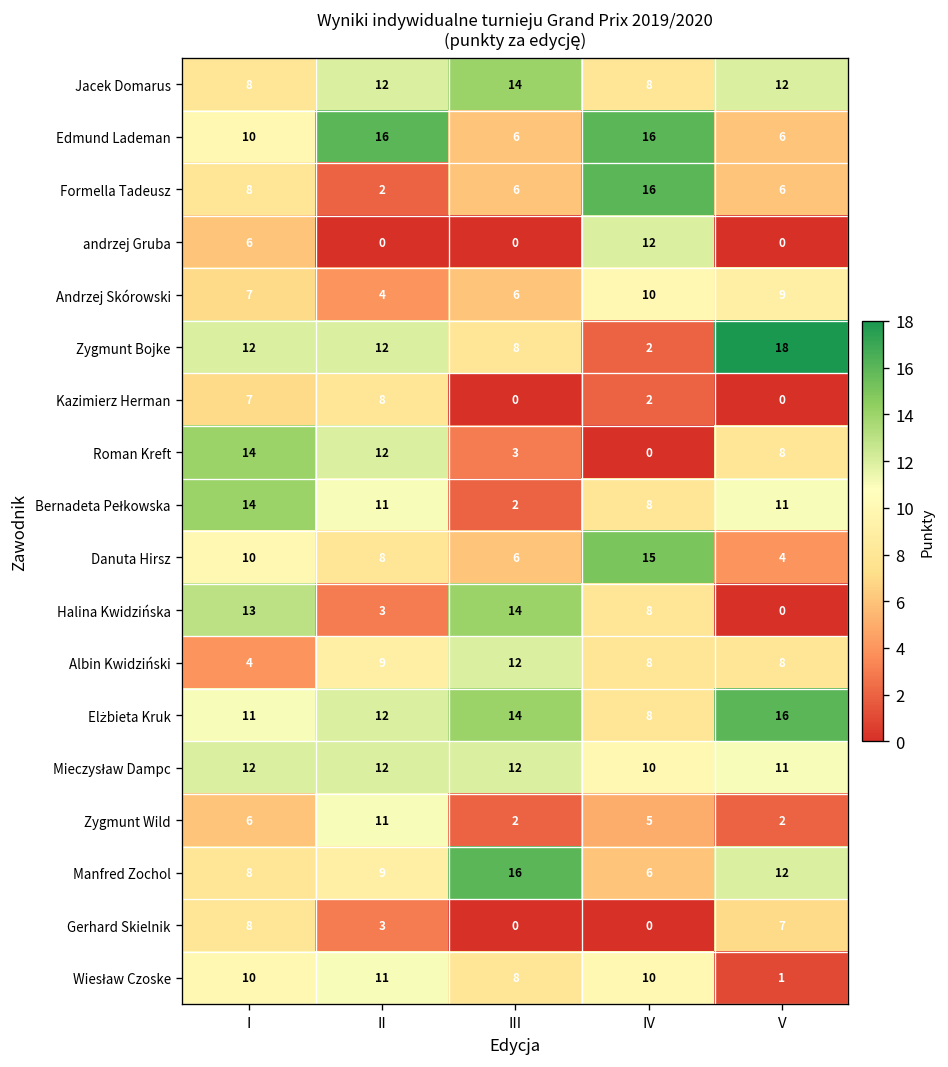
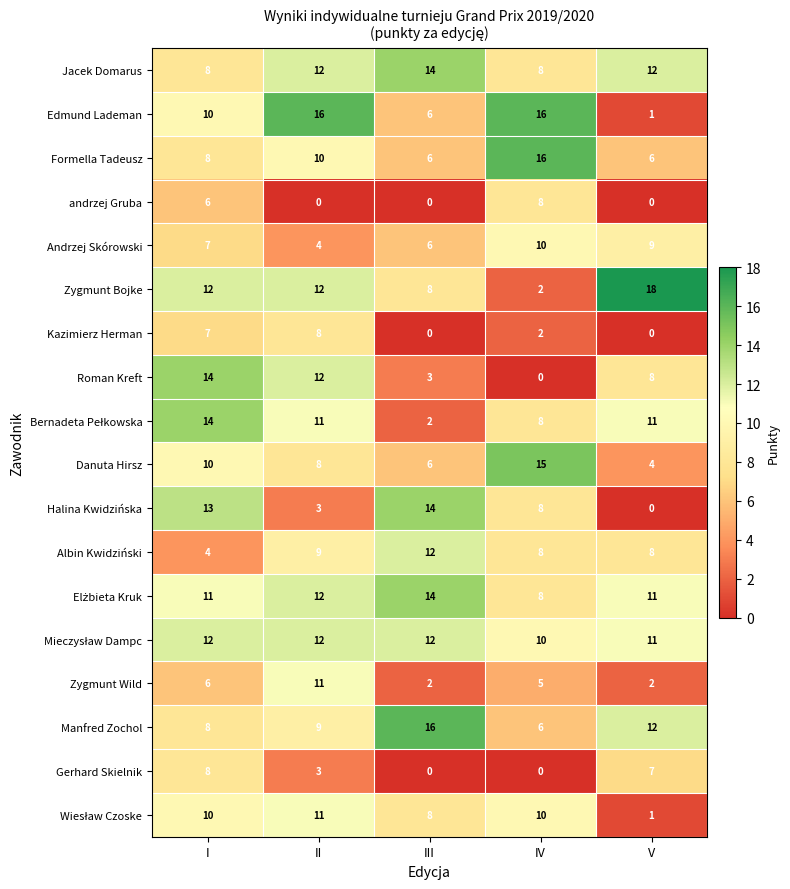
Edmund Lademan, V: 6 -> 1
Formella Tadeusz, II: 2 -> 10
andrzej Gruba, IV: 12 -> 8
Elżbieta Kruk, V: 16 -> 11
